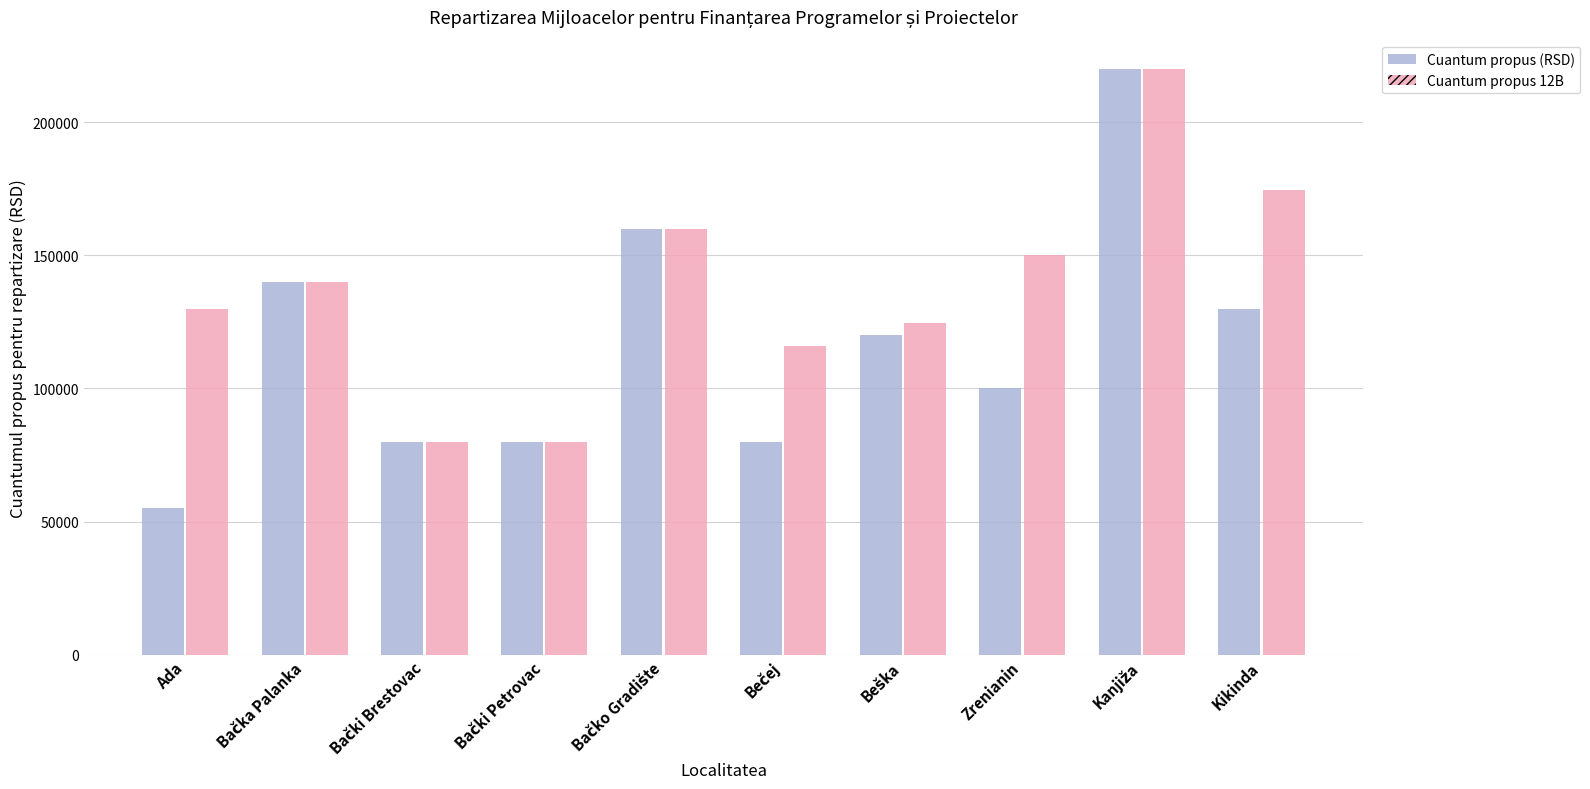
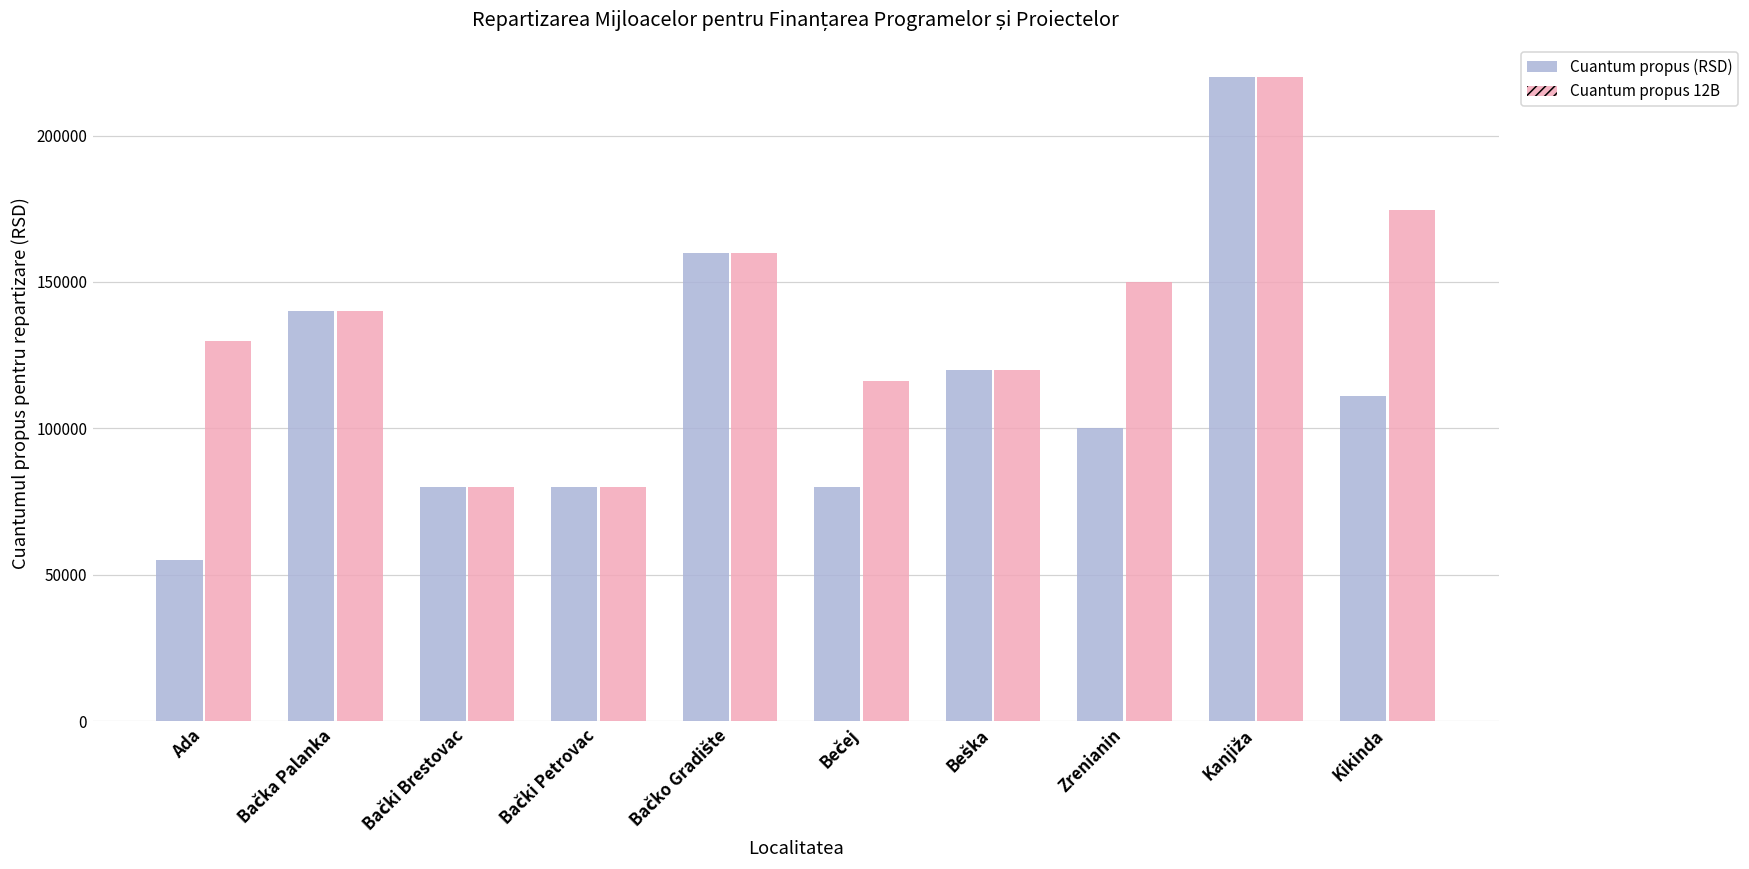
Cuantum propus 12B, Beška: 125000 -> 120000
Cuantum propus (RSD), Kikinda: 130000 -> 111000
